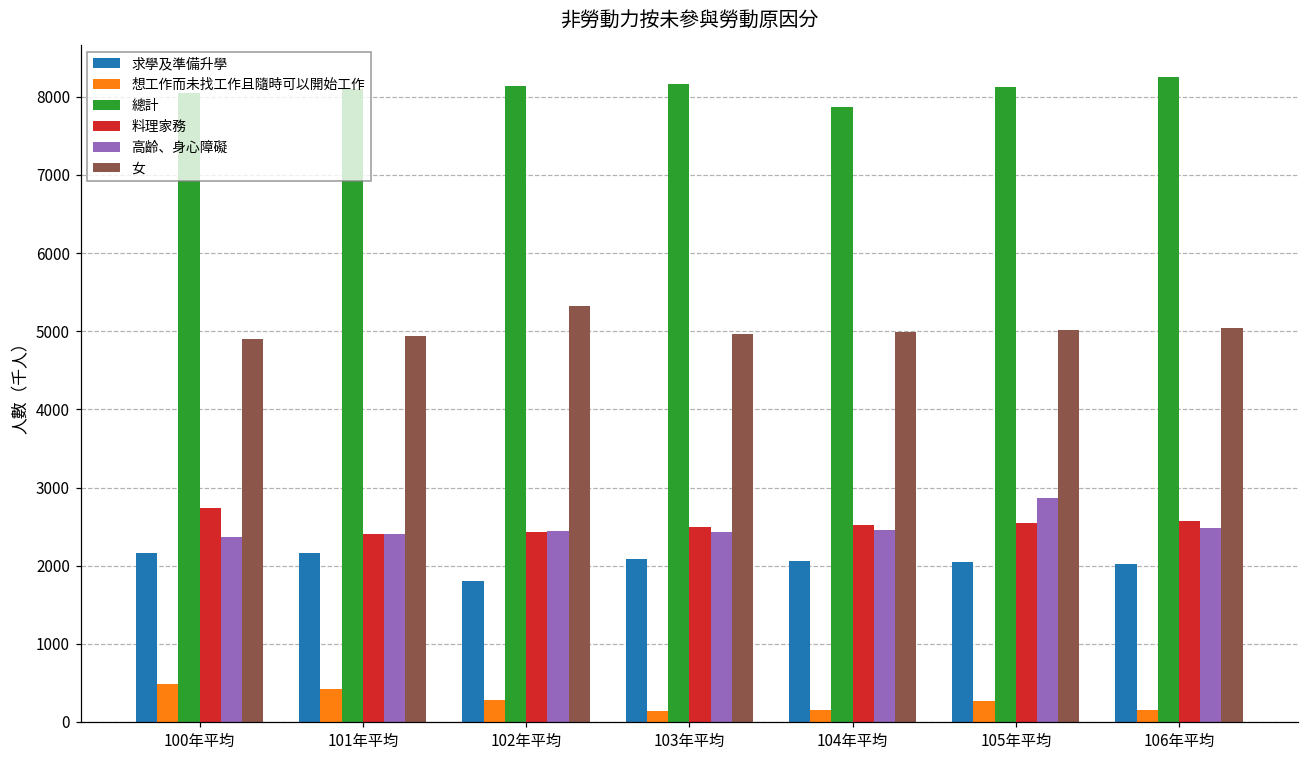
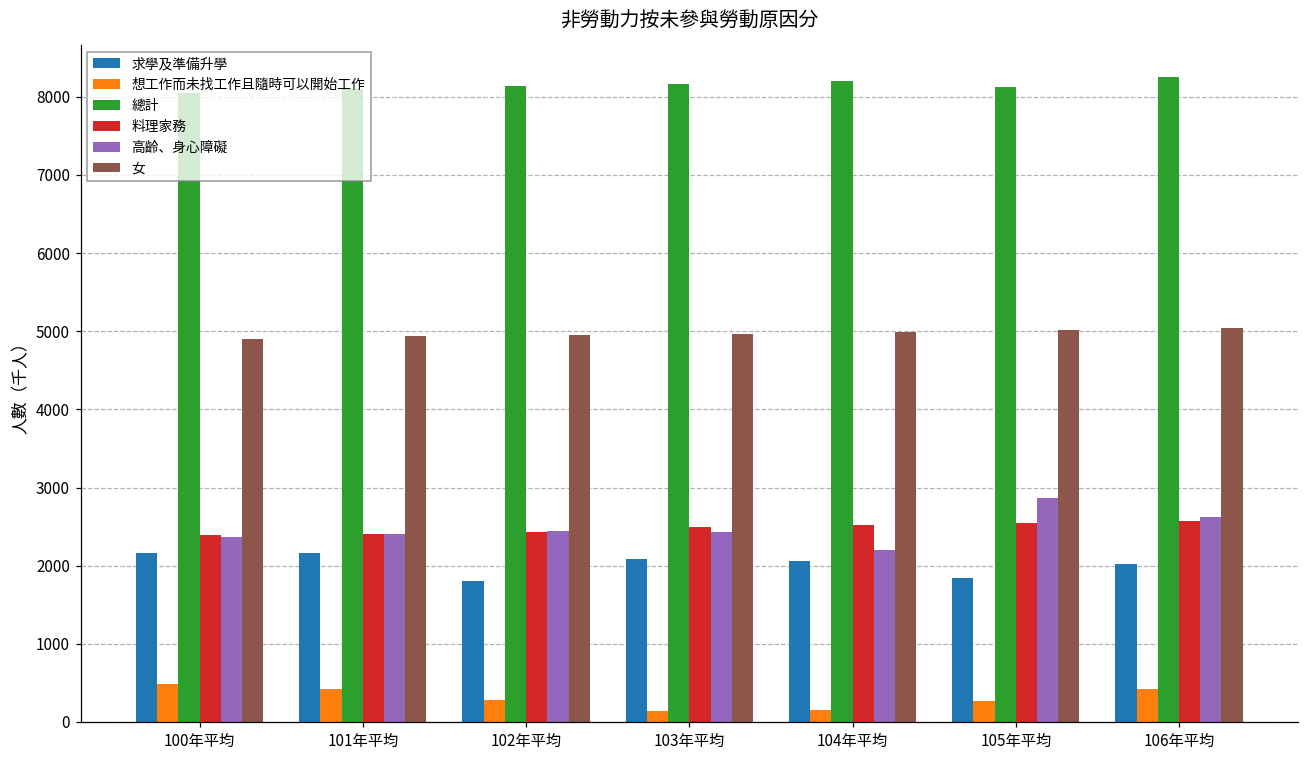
料理家務, 100年平均: 2700 -> 2400
女, 102年平均: 5300 -> 5000
總計, 104年平均: 7900 -> 8200
高齡、身心障礙, 104年平均: 2500 -> 2200
求學及準備升學, 105年平均: 2000 -> 1800
想工作而未找工作且隨時可以開始工作, 106年平均: 200 -> 400
高齡、身心障礙, 106年平均: 2500 -> 2600
